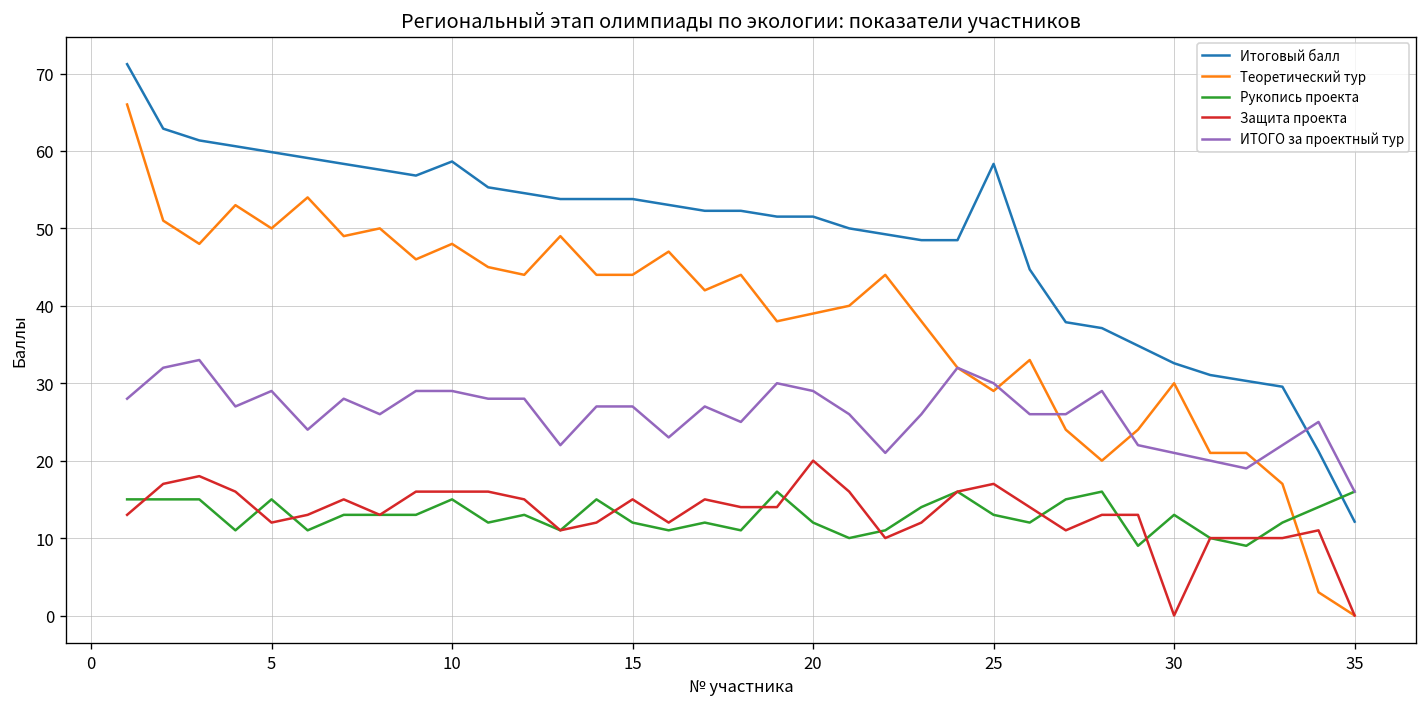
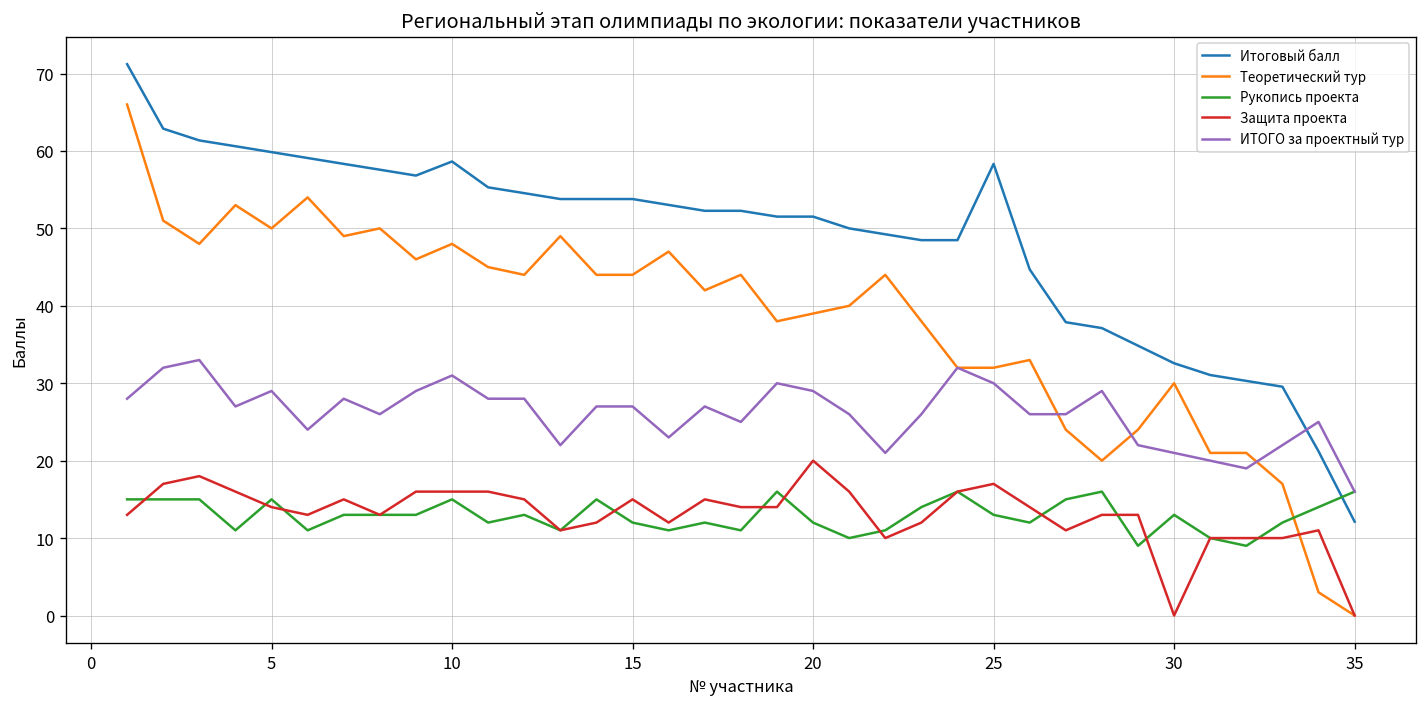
Защита проекта, 5: 12 -> 14
ИТОГО за проектный тур, 10: 29 -> 31
Теоретический тур, 25: 29 -> 32
